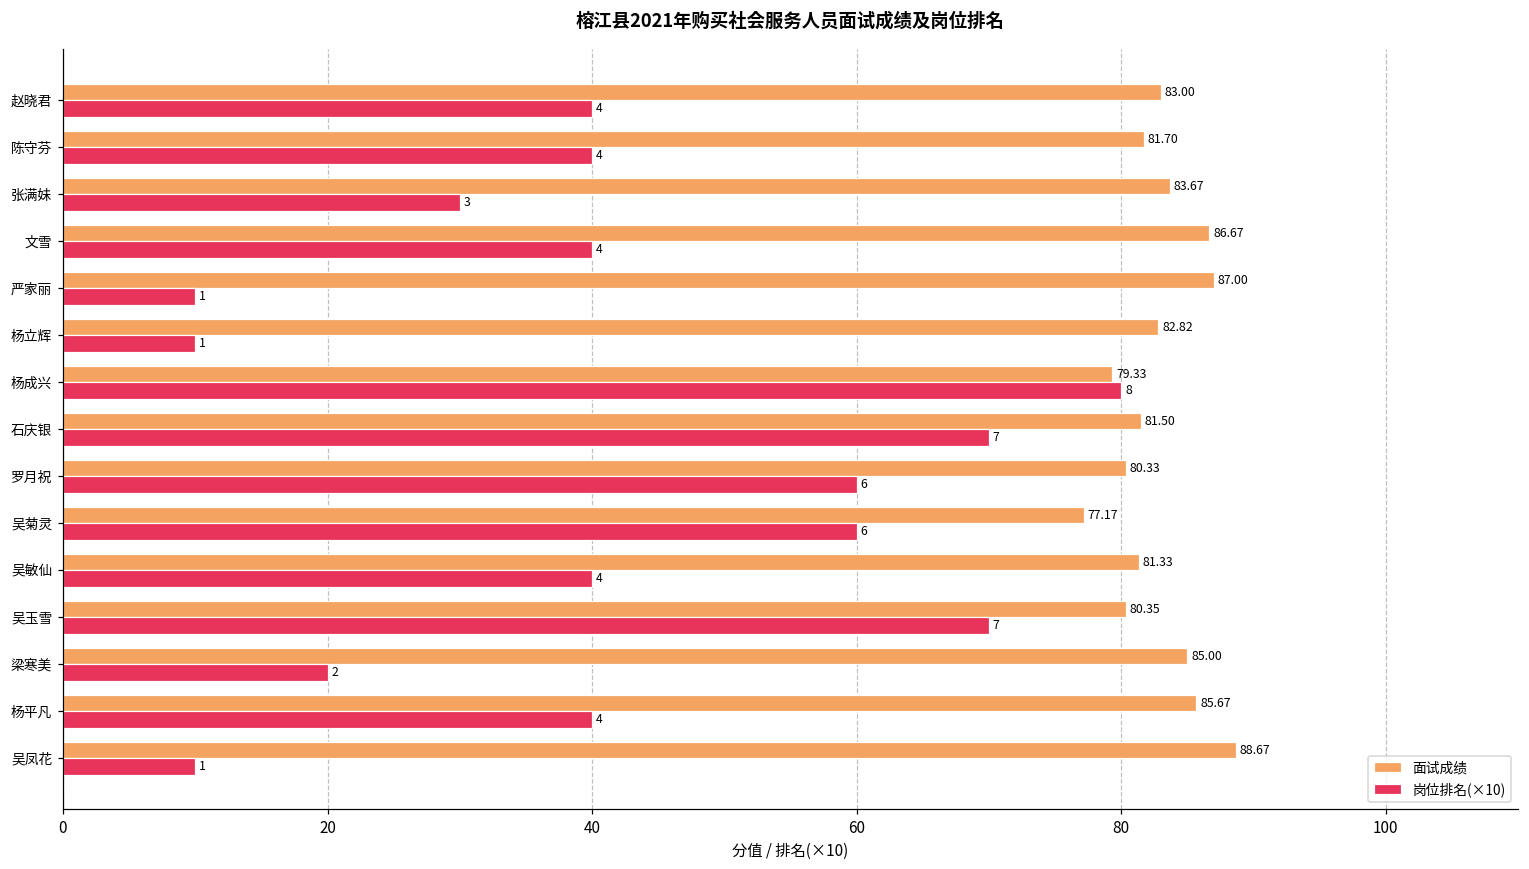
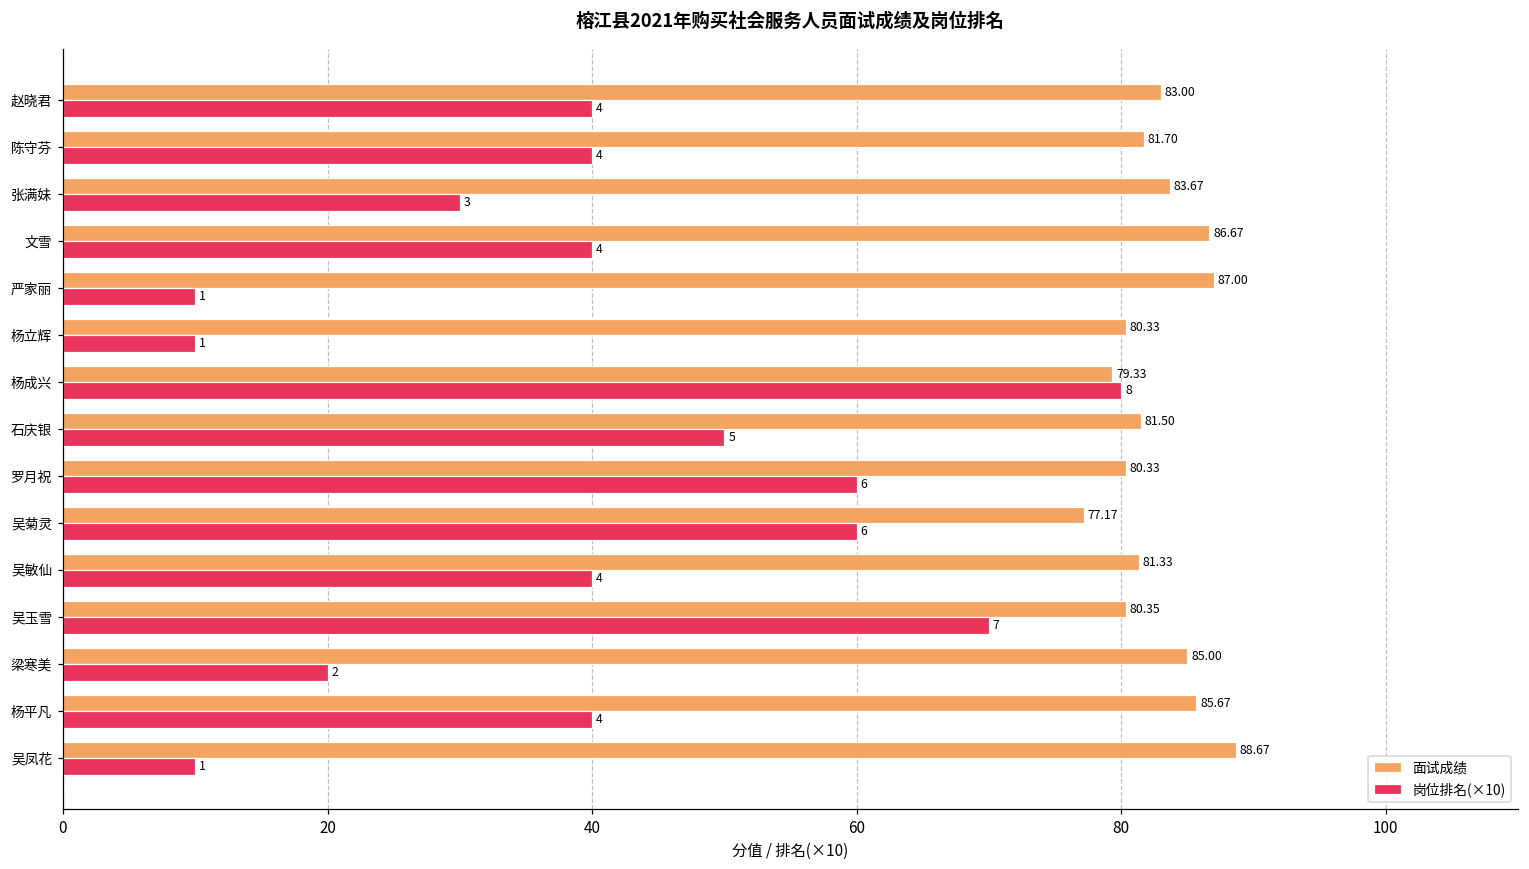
面试成绩, 杨立辉: 82.82 -> 80.33
岗位排名(×10), 石庆银: 7 -> 5
